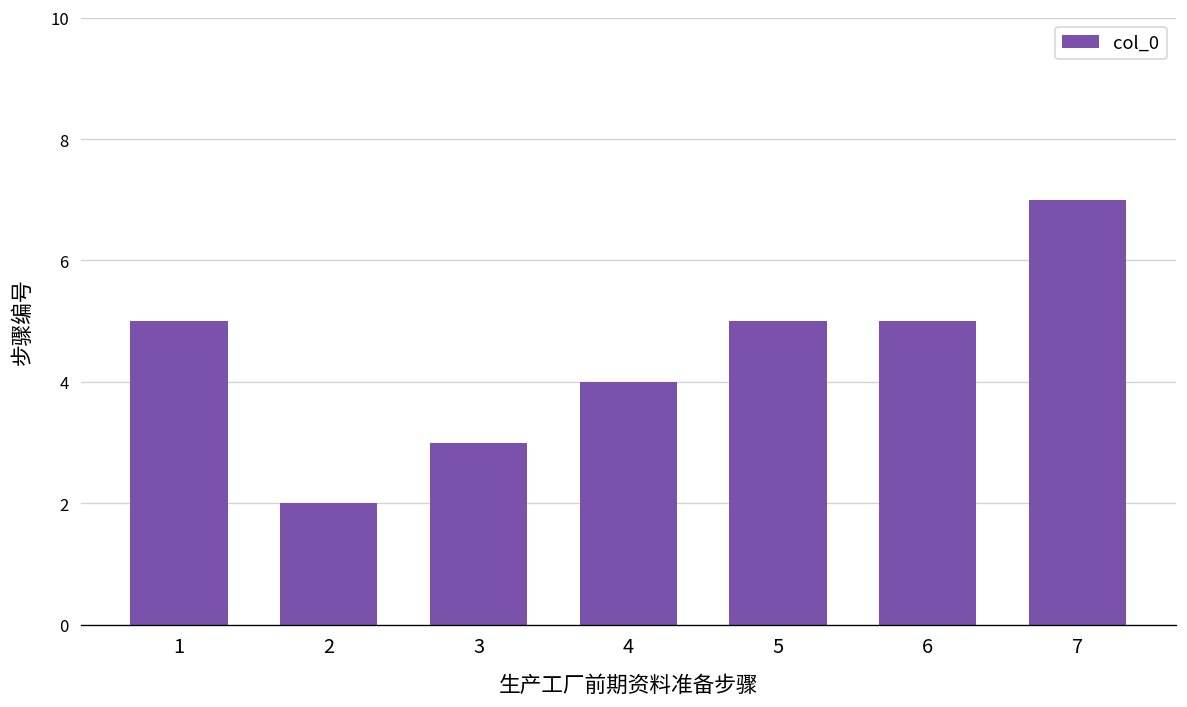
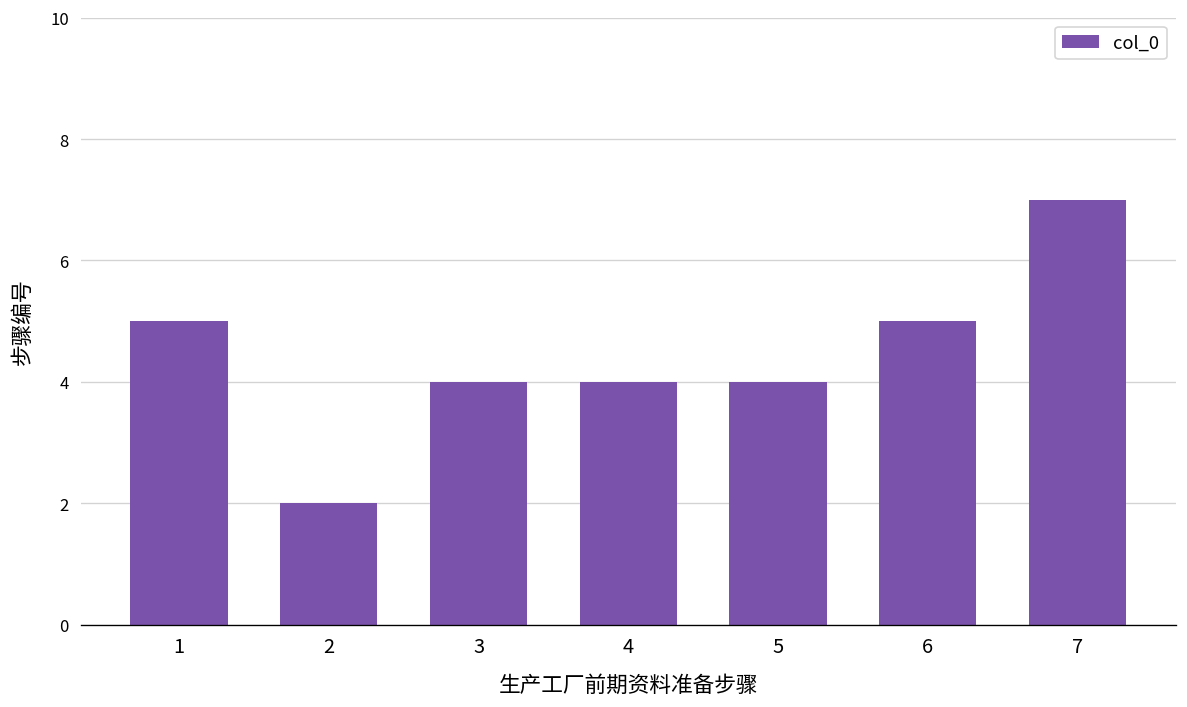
3: 3 -> 4
5: 5 -> 4
